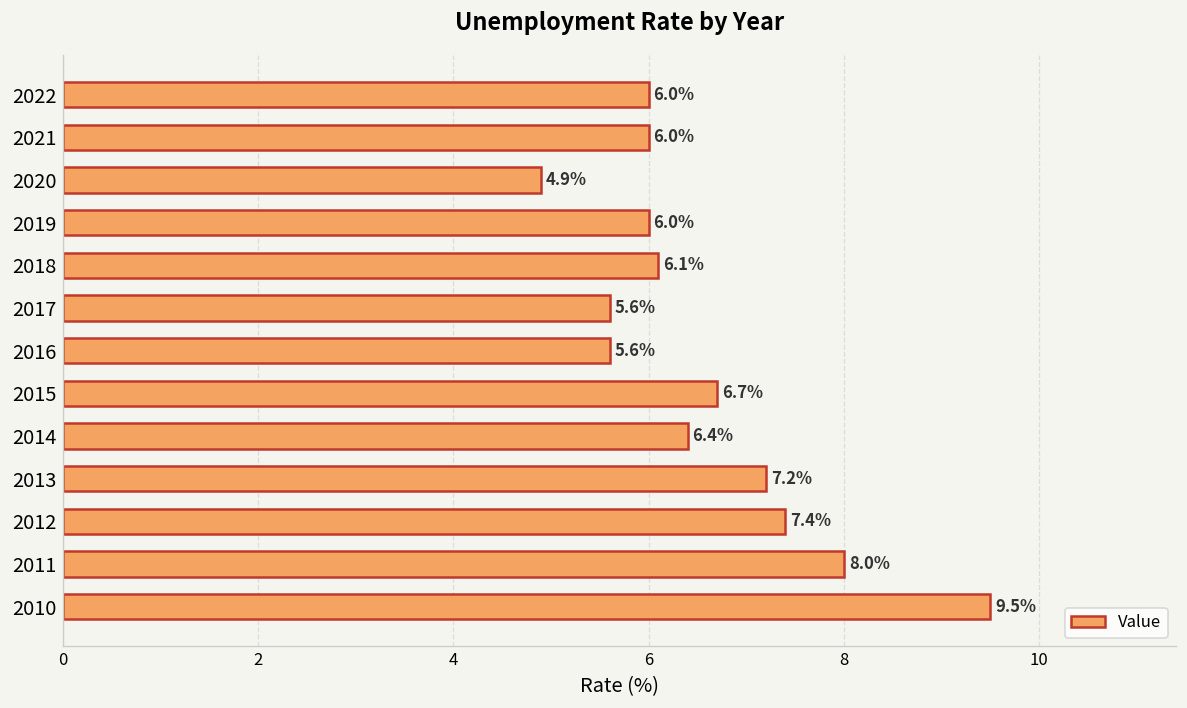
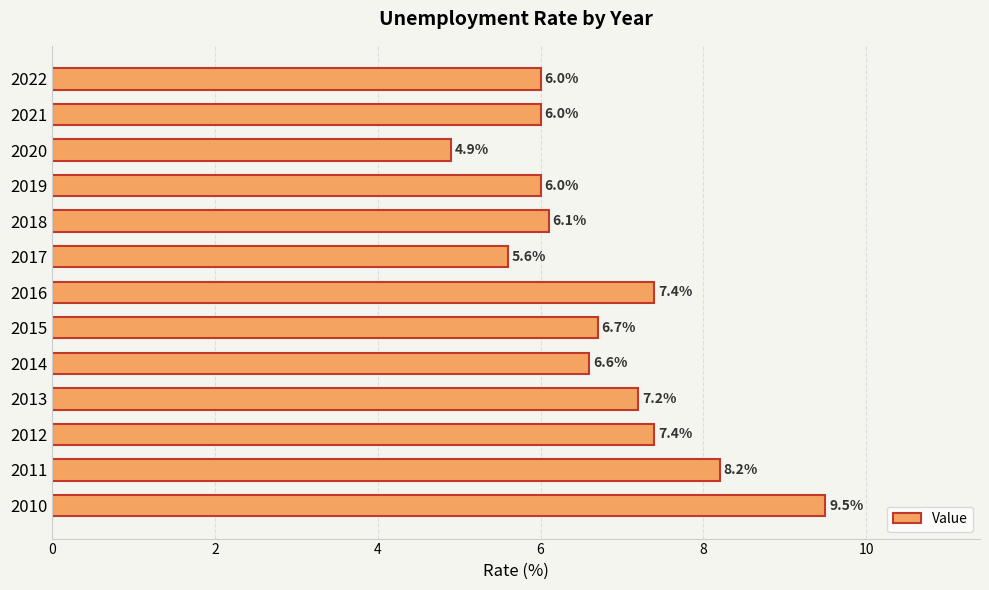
2016: 5.6% -> 7.4%
2014: 6.4% -> 6.6%
2011: 8.0% -> 8.2%
